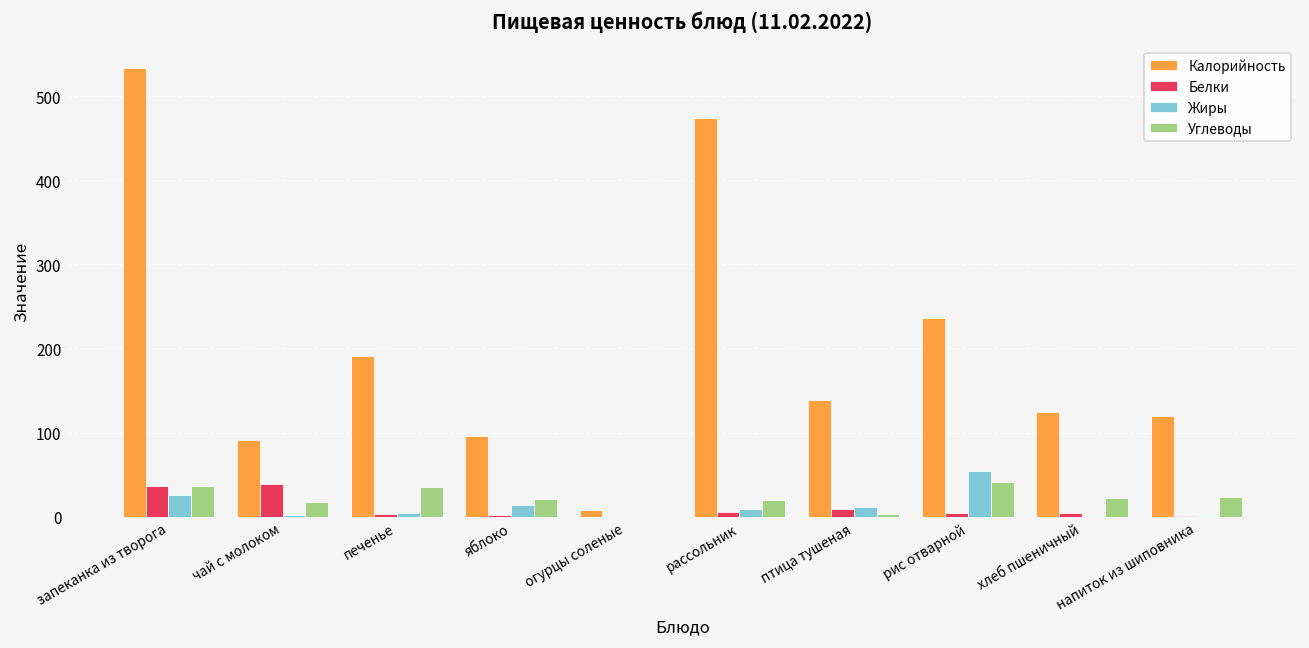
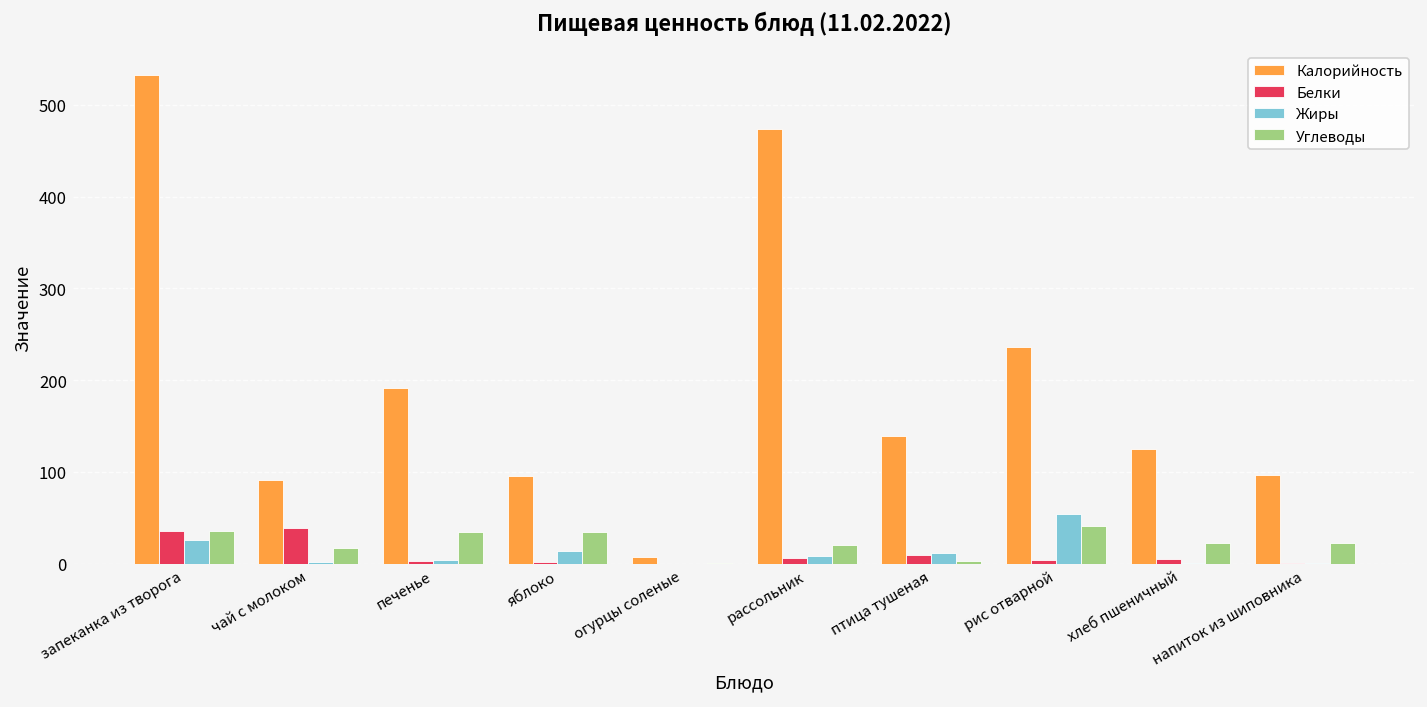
Углеводы, яблоко: 20 -> 30
Калорийность, напиток из шиповника: 120 -> 100
